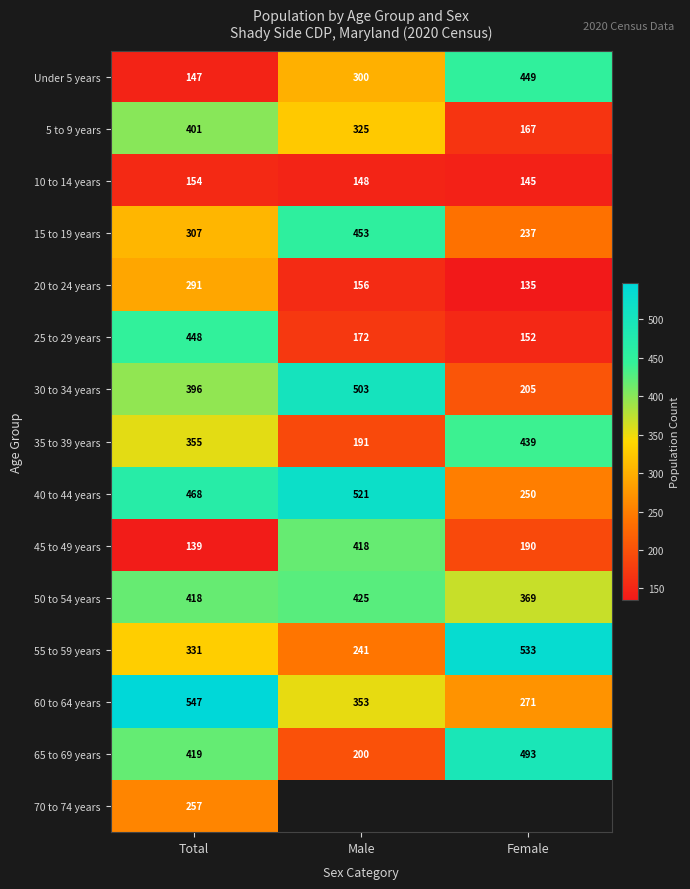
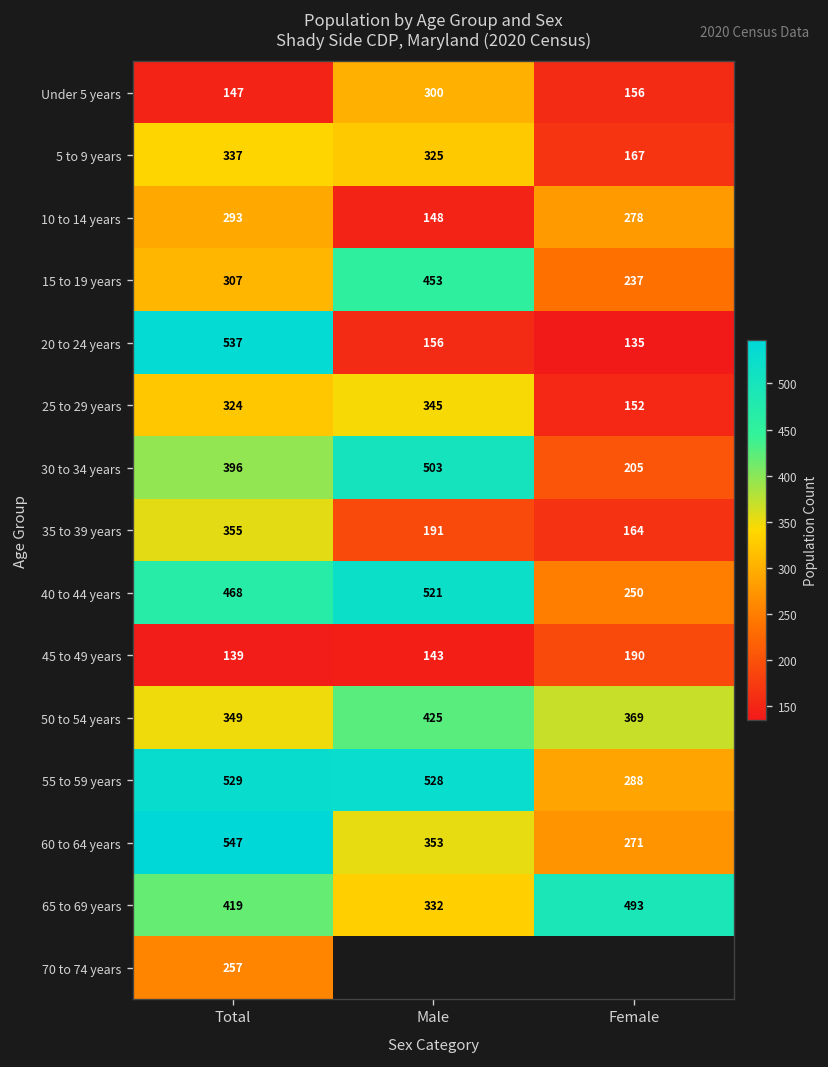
Under 5 years, Female: 449 -> 156
5 to 9 years, Total: 401 -> 337
10 to 14 years, Total: 154 -> 293
10 to 14 years, Female: 145 -> 278
20 to 24 years, Total: 291 -> 537
25 to 29 years, Total: 448 -> 324
25 to 29 years, Male: 172 -> 345
35 to 39 years, Female: 439 -> 164
45 to 49 years, Male: 418 -> 143
50 to 54 years, Total: 418 -> 349
55 to 59 years, Total: 331 -> 529
55 to 59 years, Male: 241 -> 528
55 to 59 years, Female: 533 -> 288
65 to 69 years, Male: 200 -> 332
